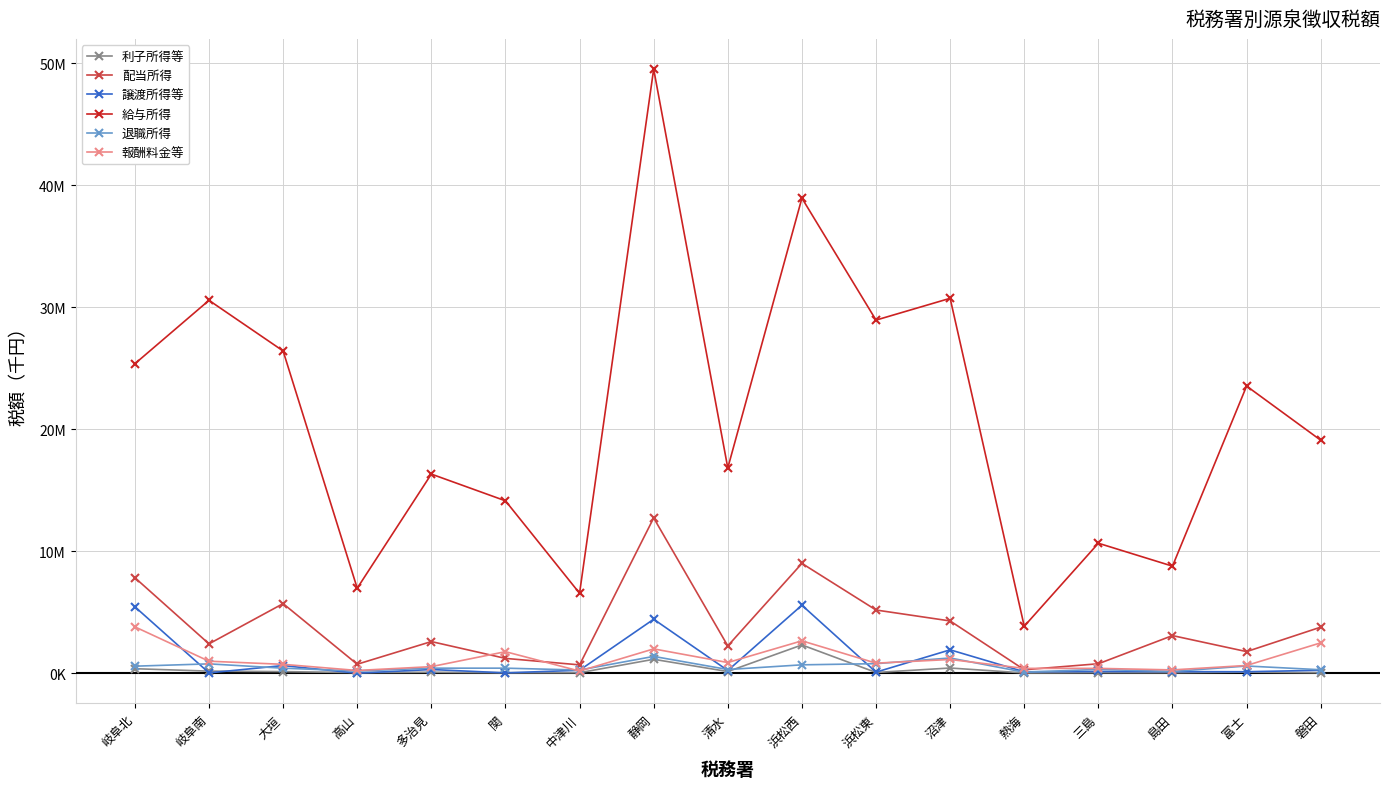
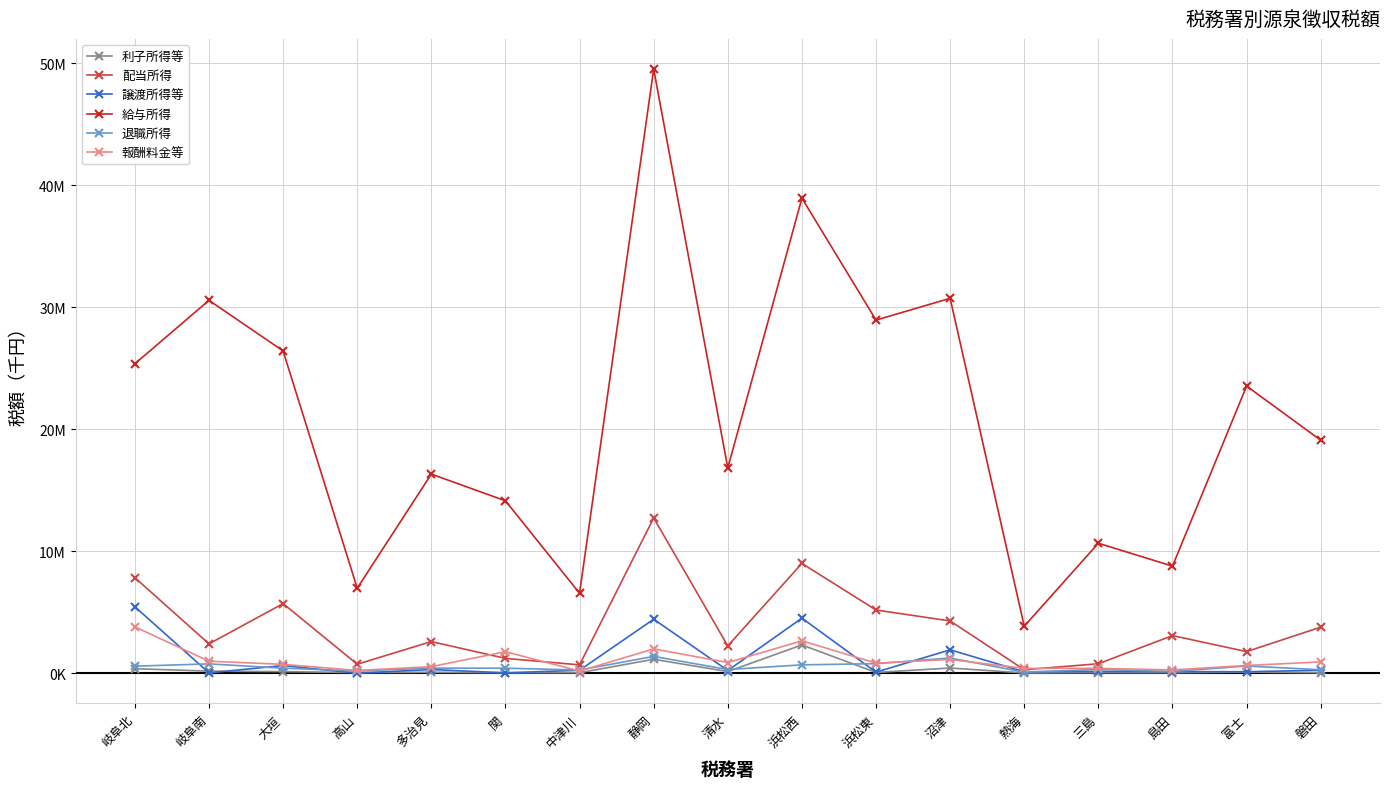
譲渡所得等, 浜松西: 5600000 -> 4500000
報酬料金等, 磐田: 2500000 -> 900000
